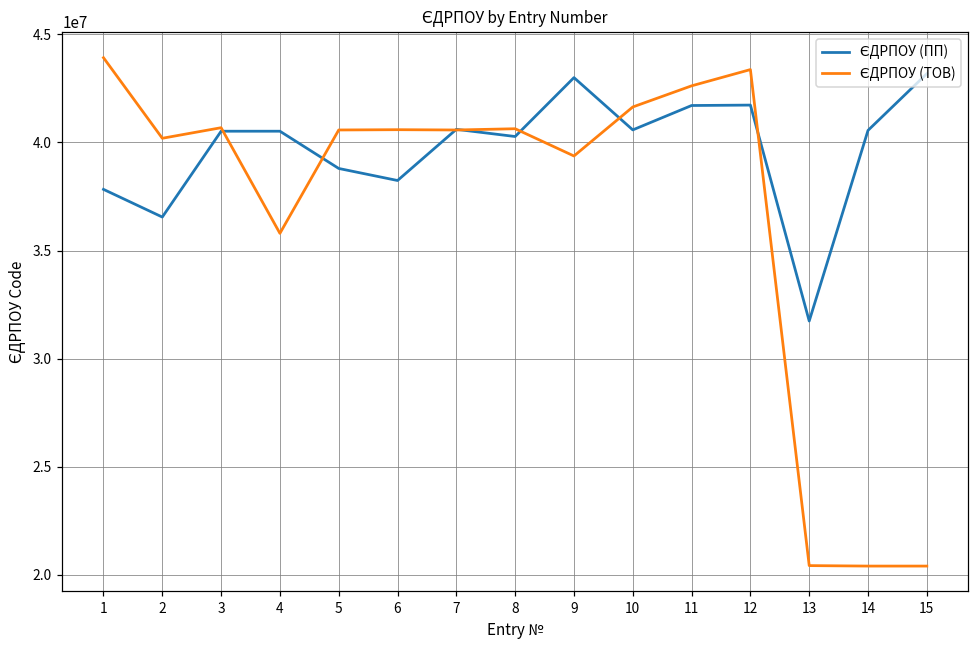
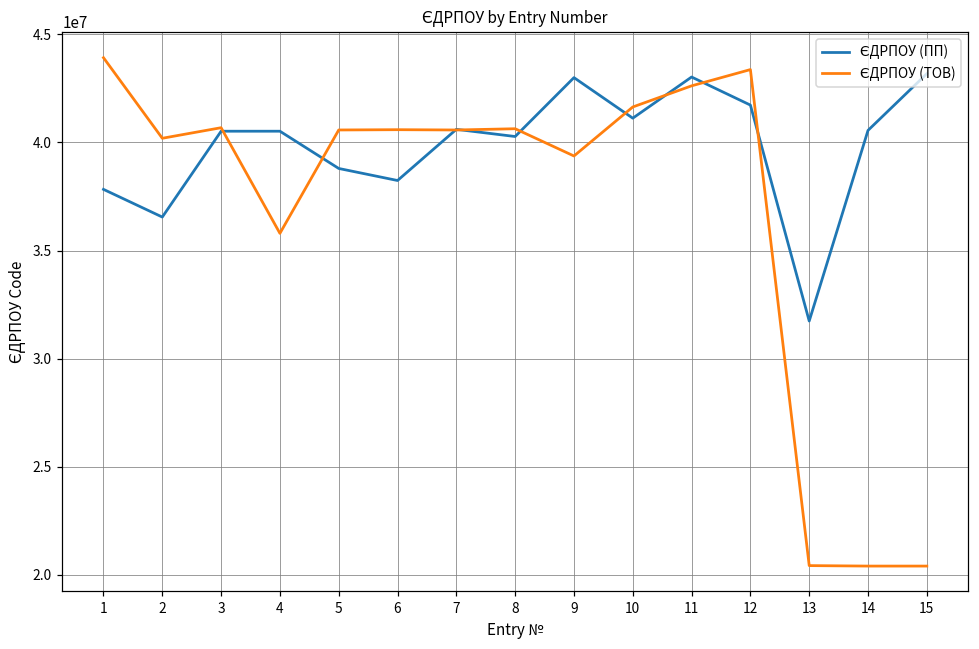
ЄДРПОУ (ПП), 10: 40600000 -> 41100000
ЄДРПОУ (ПП), 11: 41700000 -> 43000000
